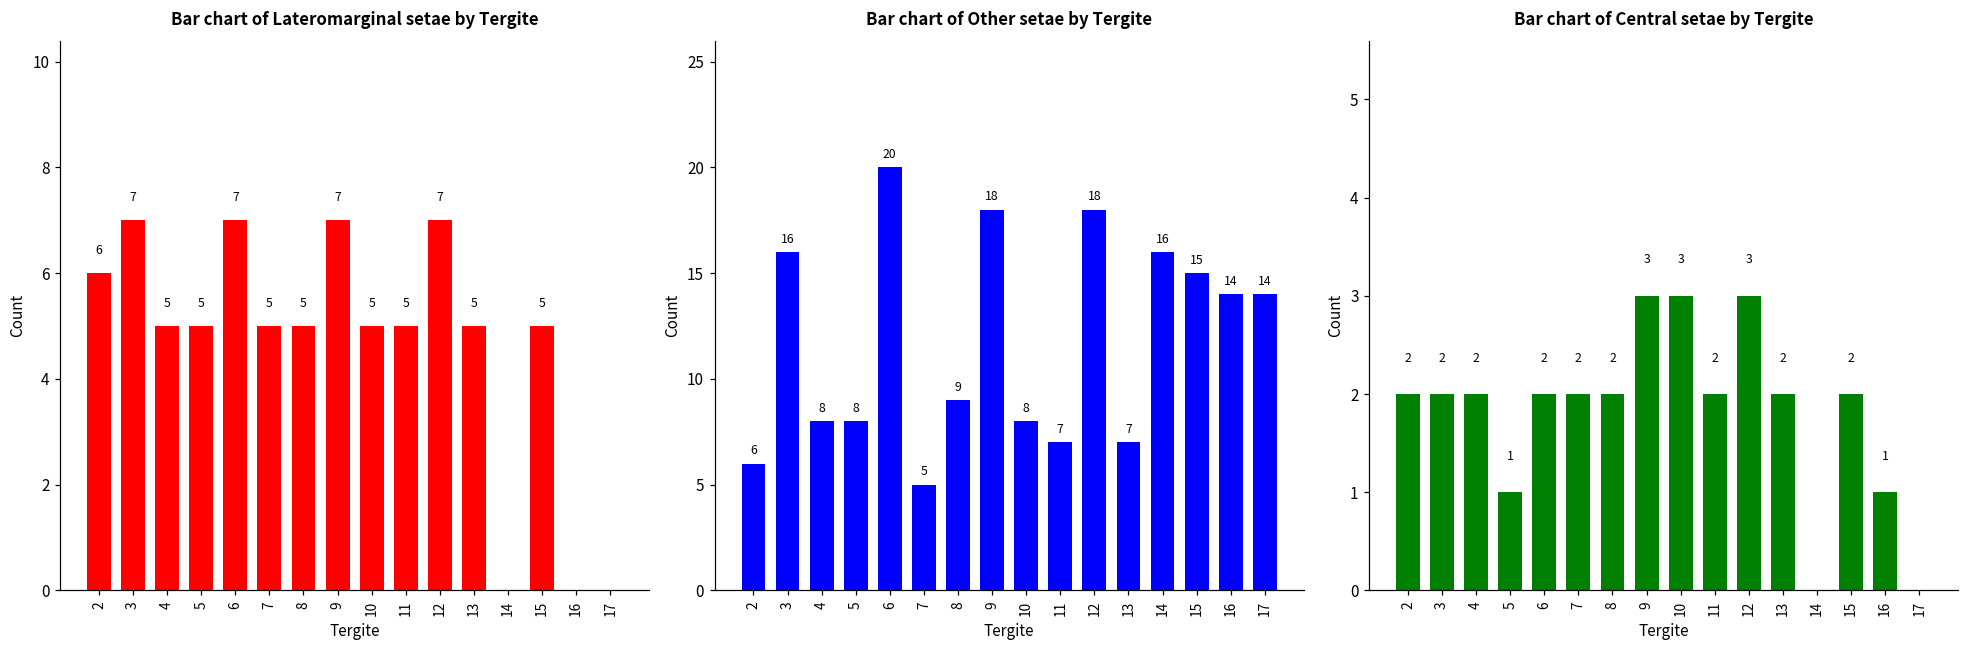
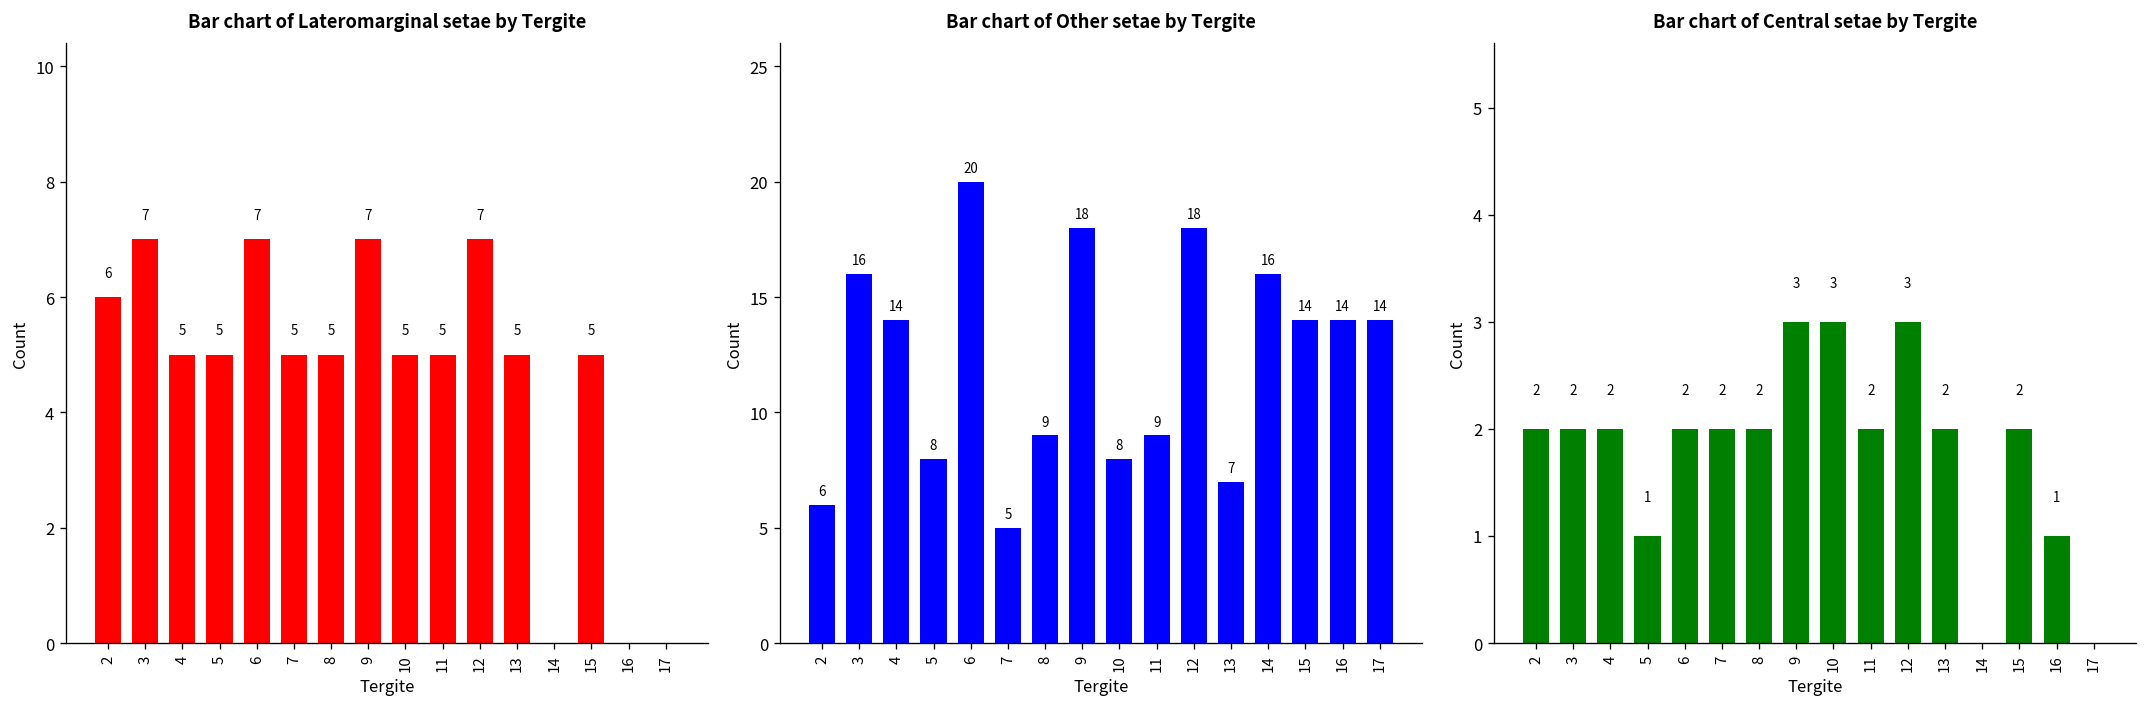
Bar chart of Other setae by Tergite, 4: 8 -> 14
Bar chart of Other setae by Tergite, 11: 7 -> 9
Bar chart of Other setae by Tergite, 15: 15 -> 14
